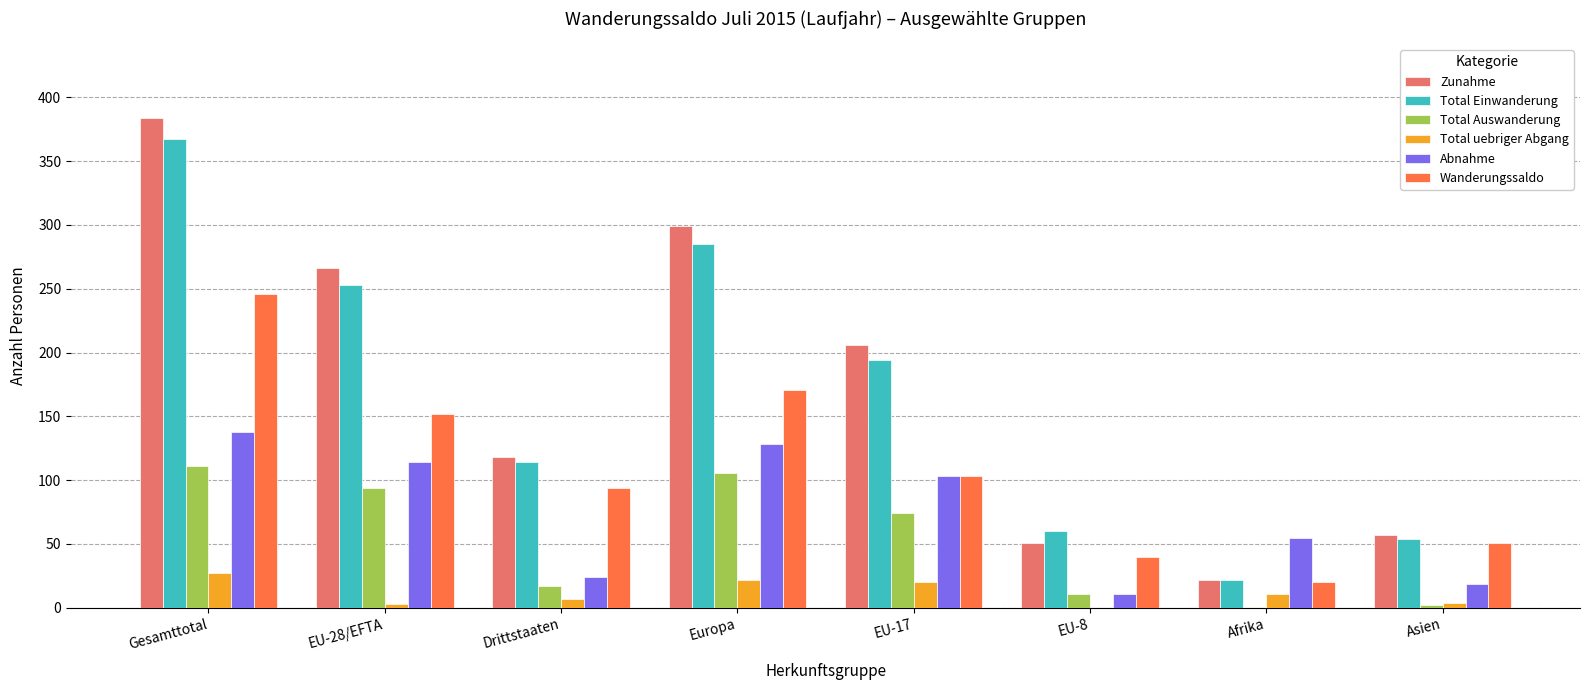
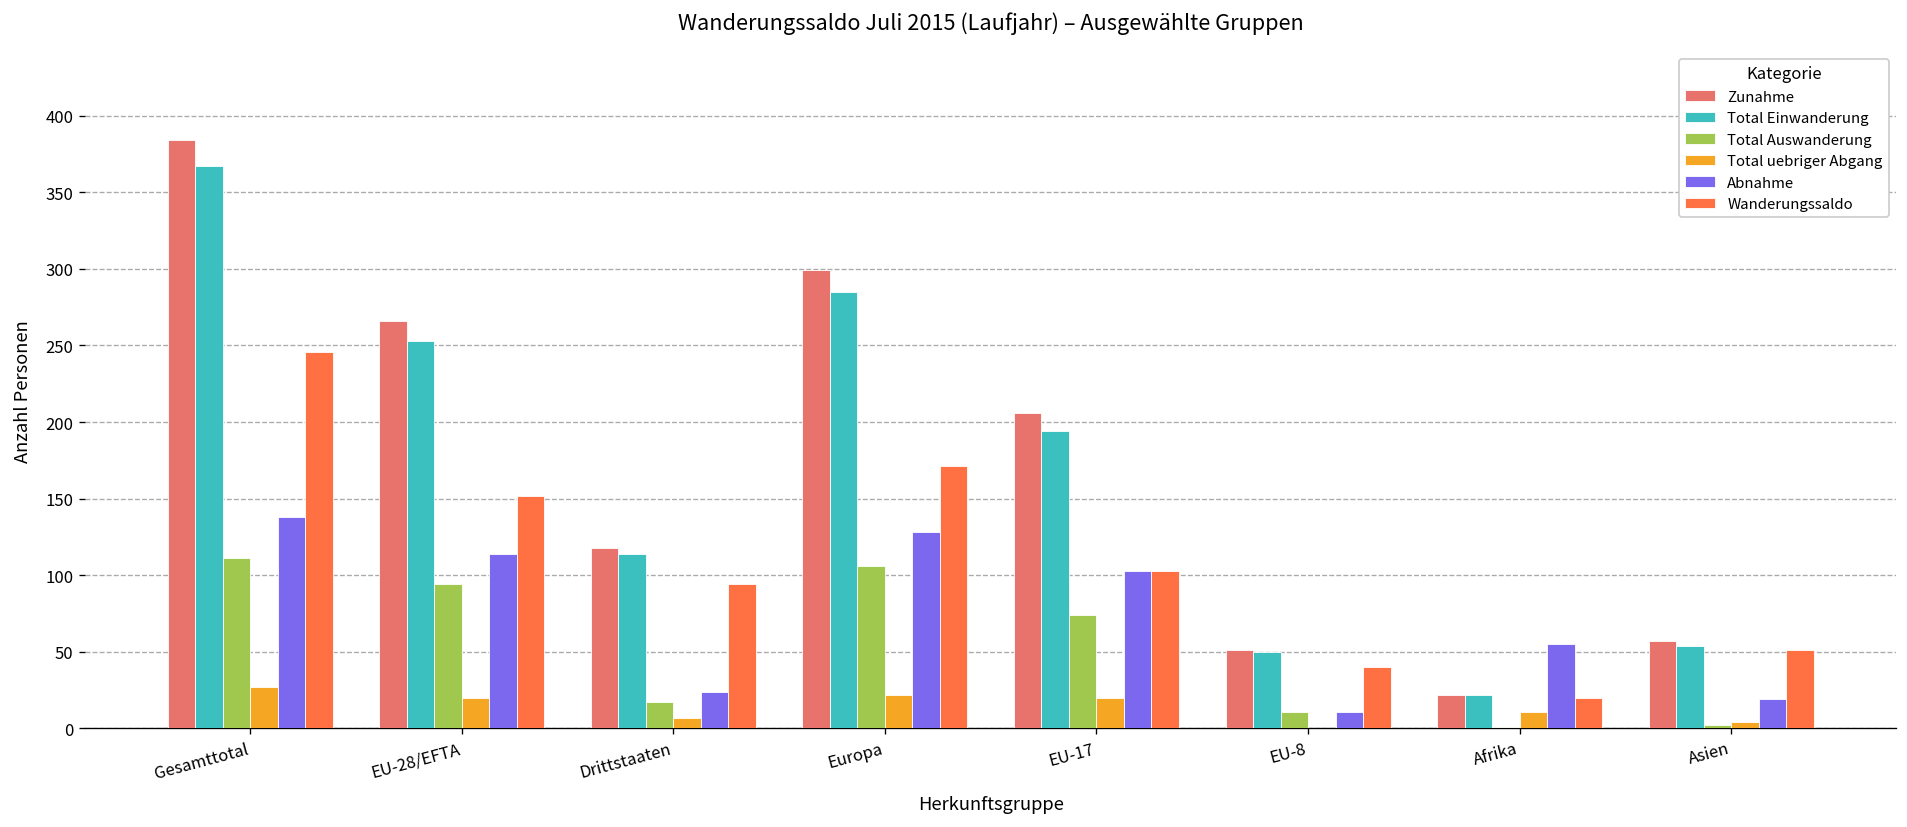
Total uebriger Abgang, EU-28/EFTA: 3 -> 20
Total Einwanderung, EU-8: 60 -> 50
